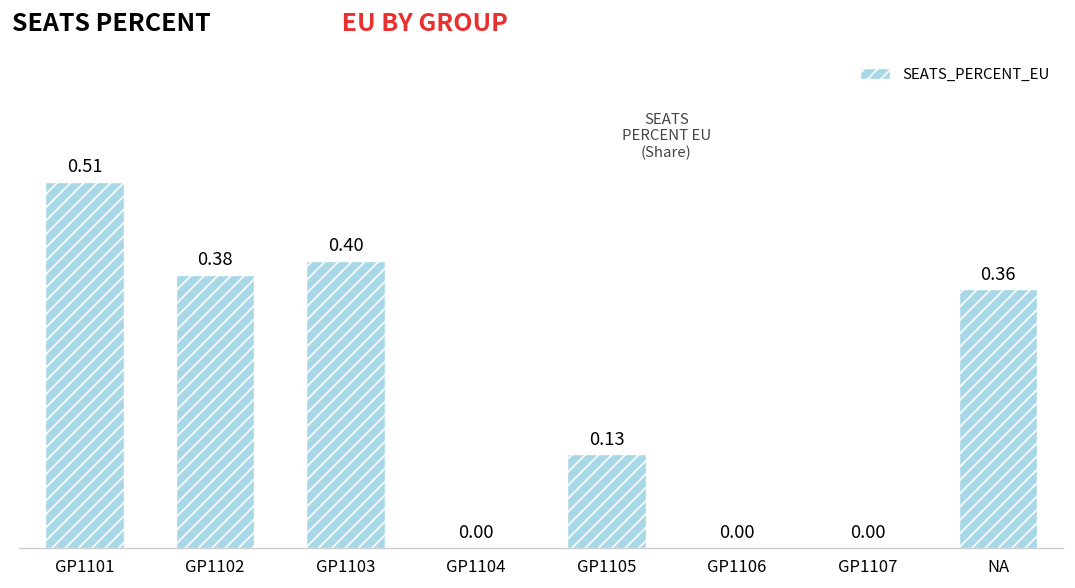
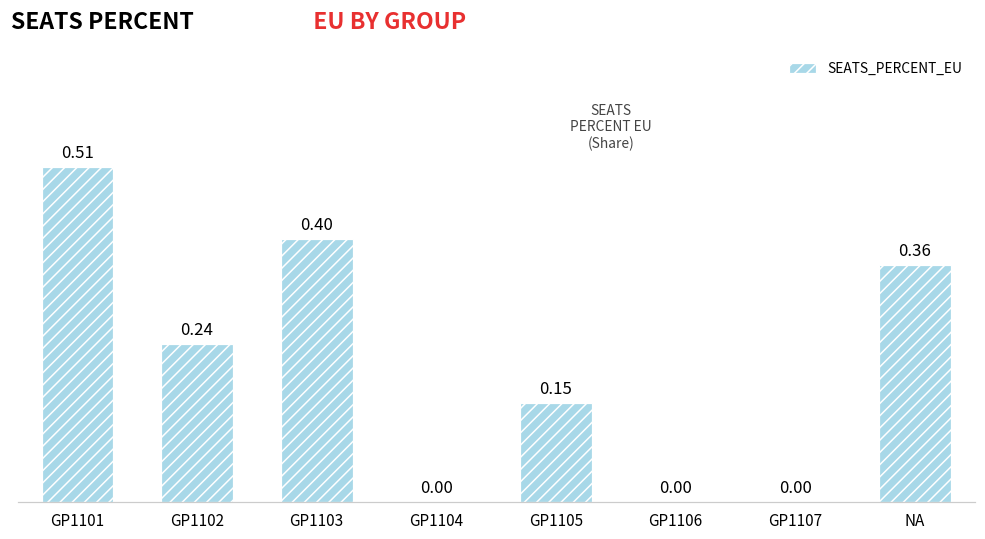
GP1102: 0.38 -> 0.24
GP1105: 0.13 -> 0.15
